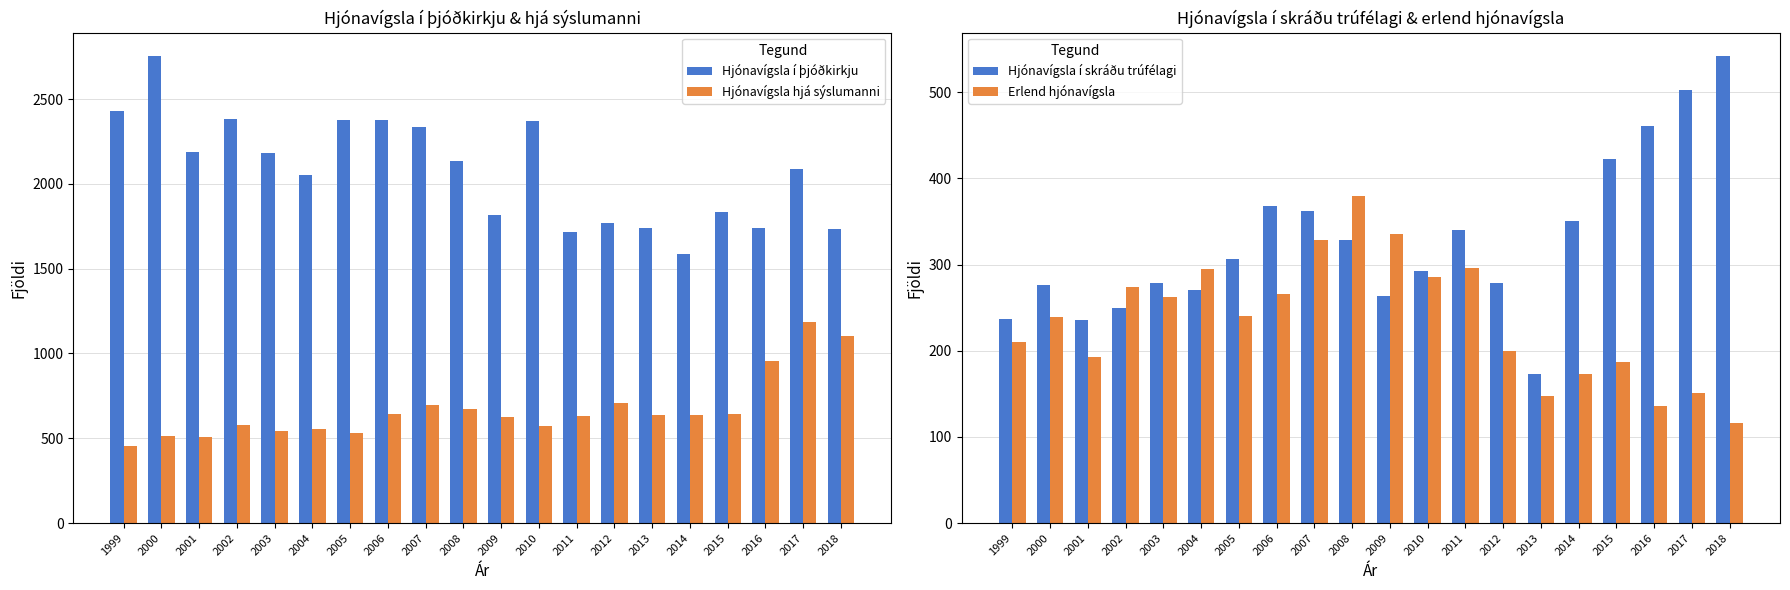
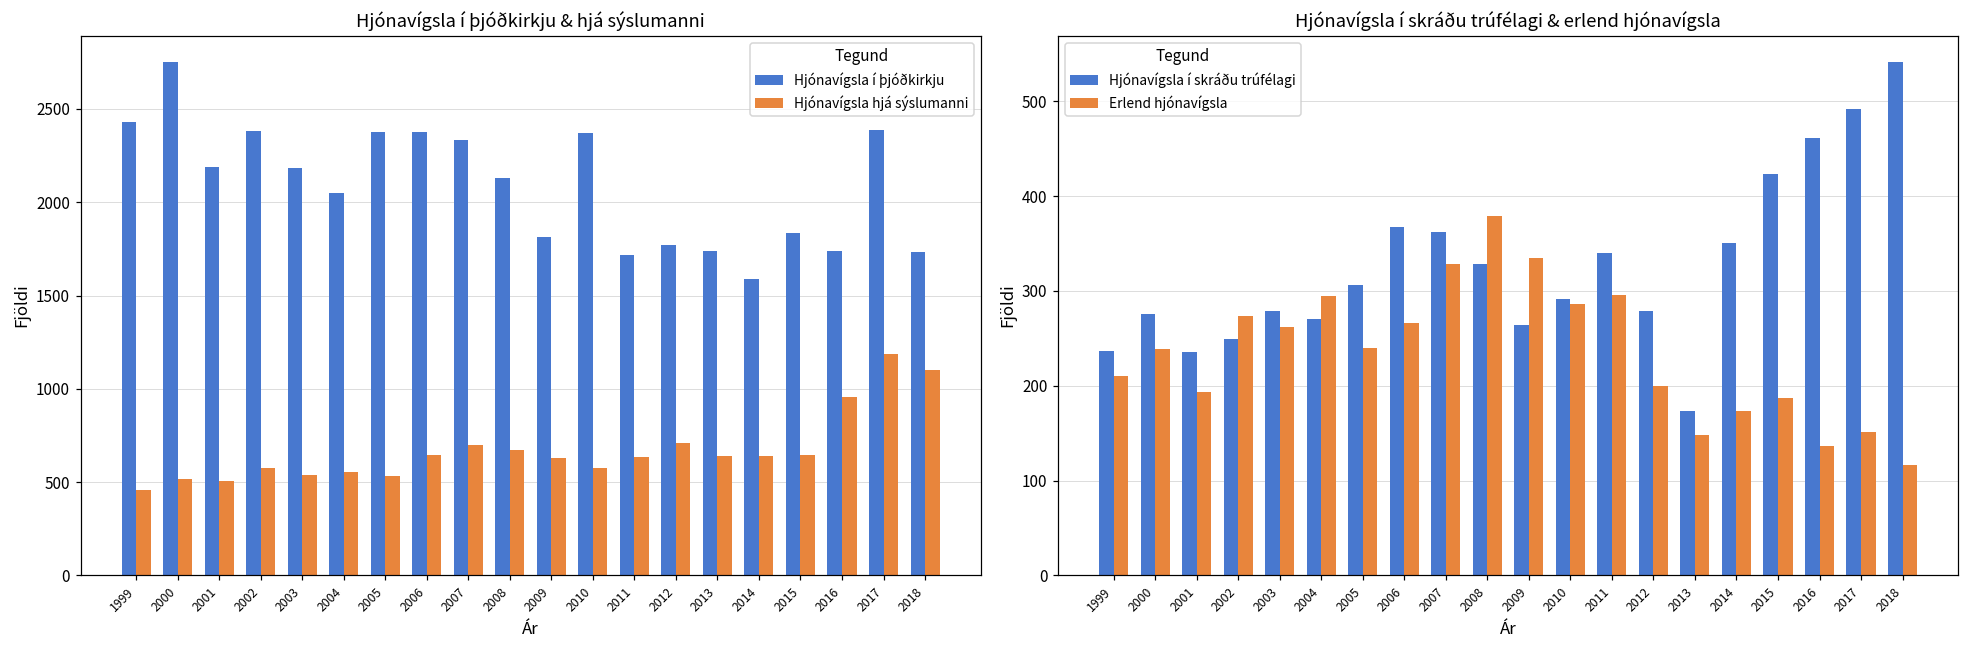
Hjónavígsla í þjóðkirkju & hjá sýslumanni, Hjónavígsla í þjóðkirkju, 2017: 2090 -> 2390
Hjónavígsla í skráðu trúfélagi & erlend hjónavígsla, Hjónavígsla í skráðu trúfélagi, 2017: 500 -> 490
